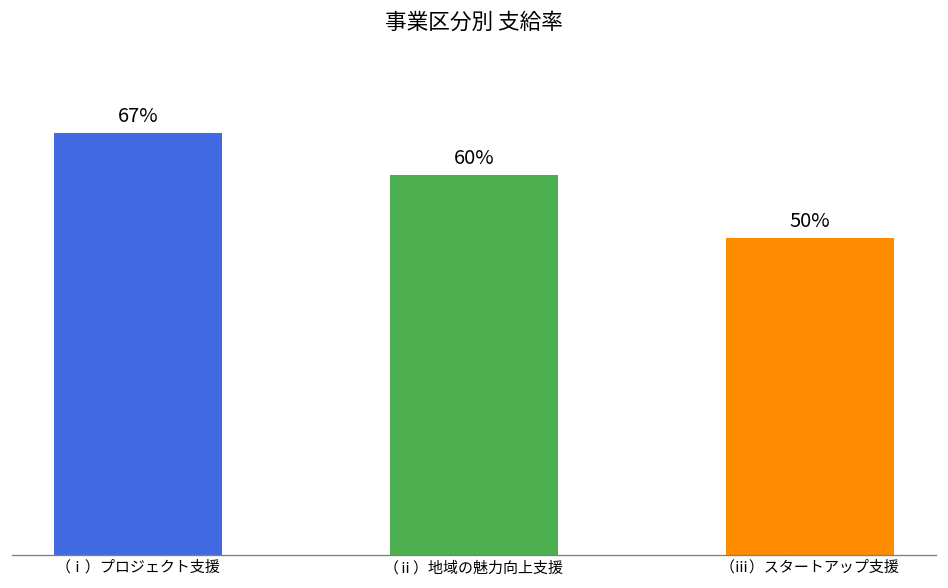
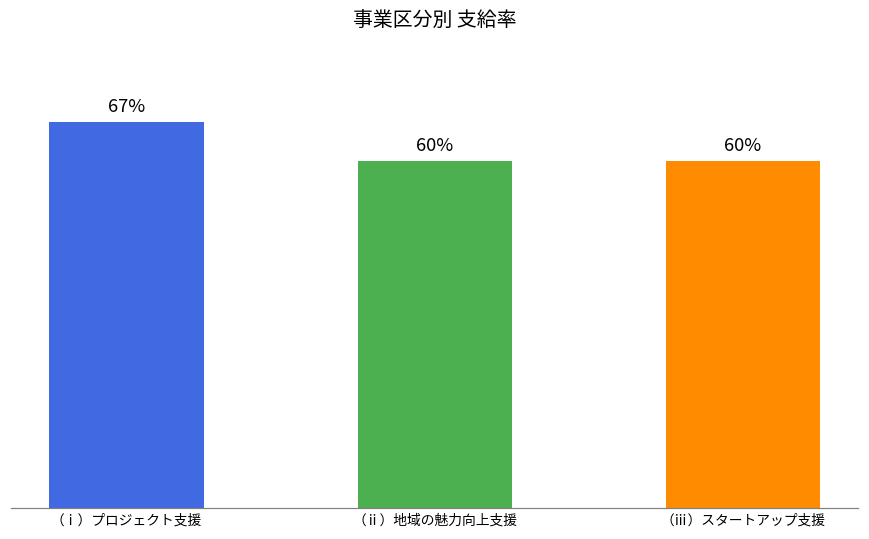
（ⅲ）スタートアップ支援: 50% -> 60%
